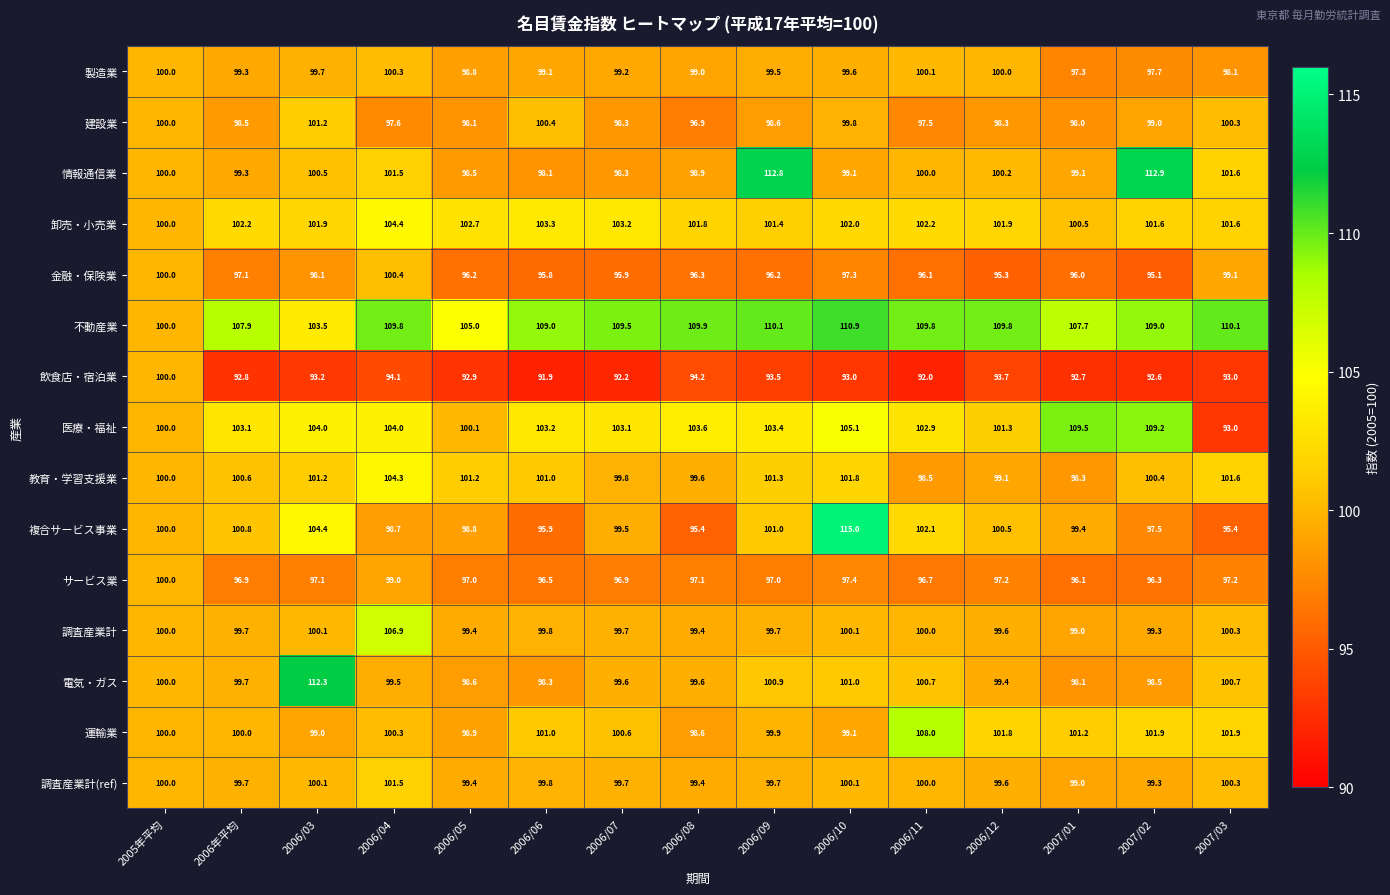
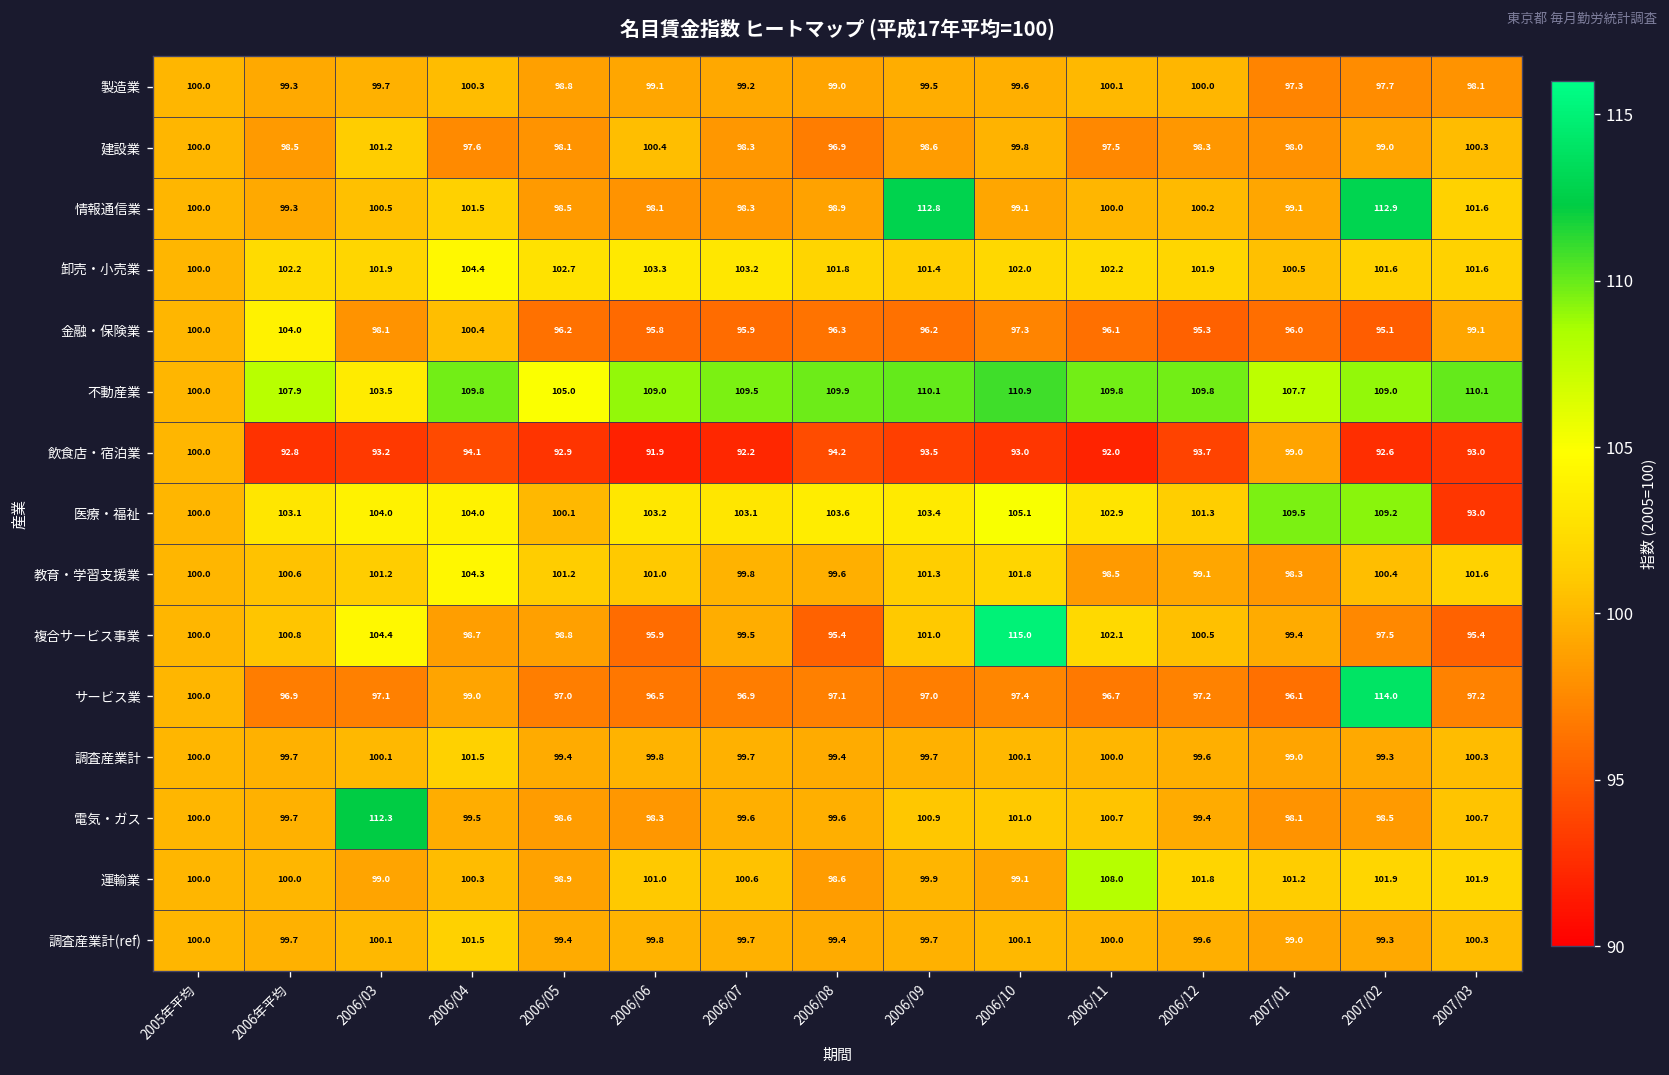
金融・保険業, 2006年平均: 97.1 -> 104.0
飲食店・宿泊業, 2007/01: 92.7 -> 99.0
サービス業, 2007/02: 96.3 -> 114.0
調査産業計, 2006/04: 106.9 -> 101.5
